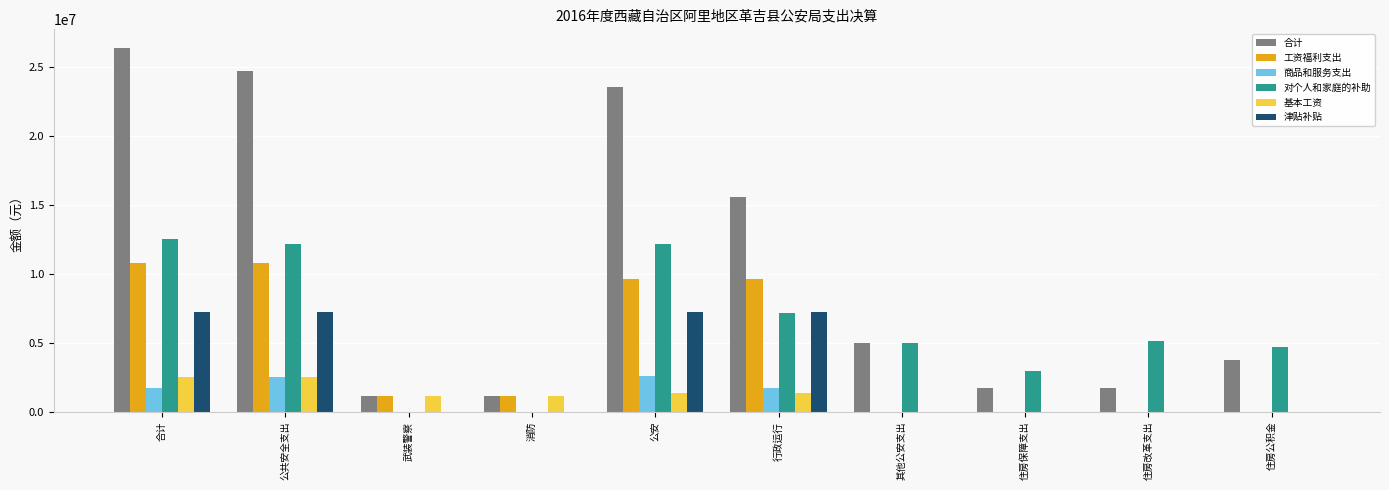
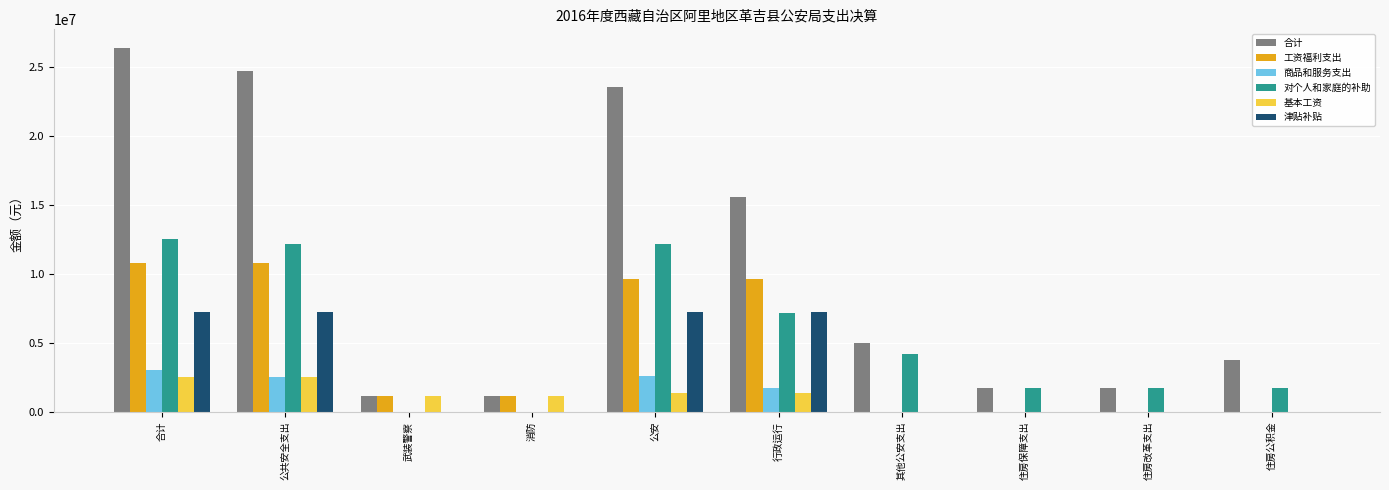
商品和服务支出, 合计: 1700000 -> 3000000
对个人和家庭的补助, 其他公安支出: 5000000 -> 4200000
对个人和家庭的补助, 住房保障支出: 3000000 -> 1700000
对个人和家庭的补助, 住房改革支出: 5100000 -> 1700000
对个人和家庭的补助, 住房公积金: 4700000 -> 1700000
